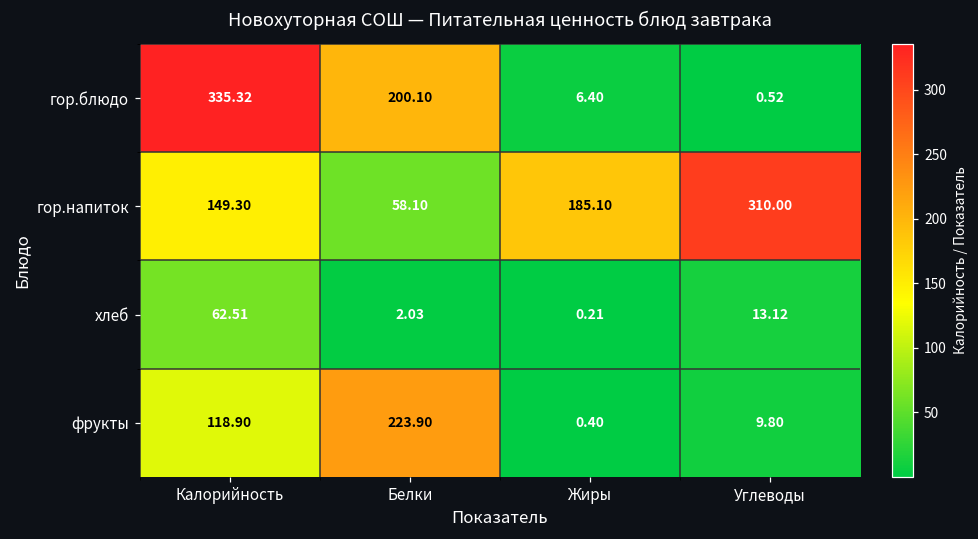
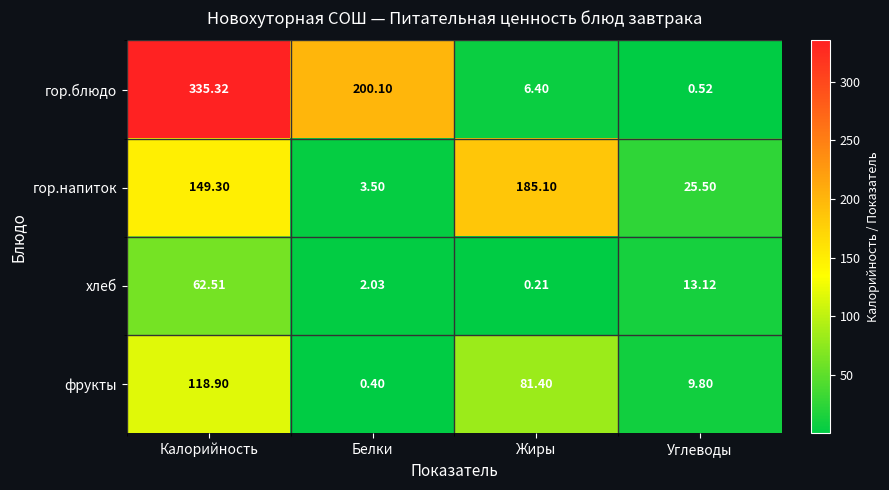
гор.напиток, Белки: 58.10 -> 3.50
гор.напиток, Углеводы: 310.00 -> 25.50
фрукты, Белки: 223.90 -> 0.40
фрукты, Жиры: 0.40 -> 81.40
